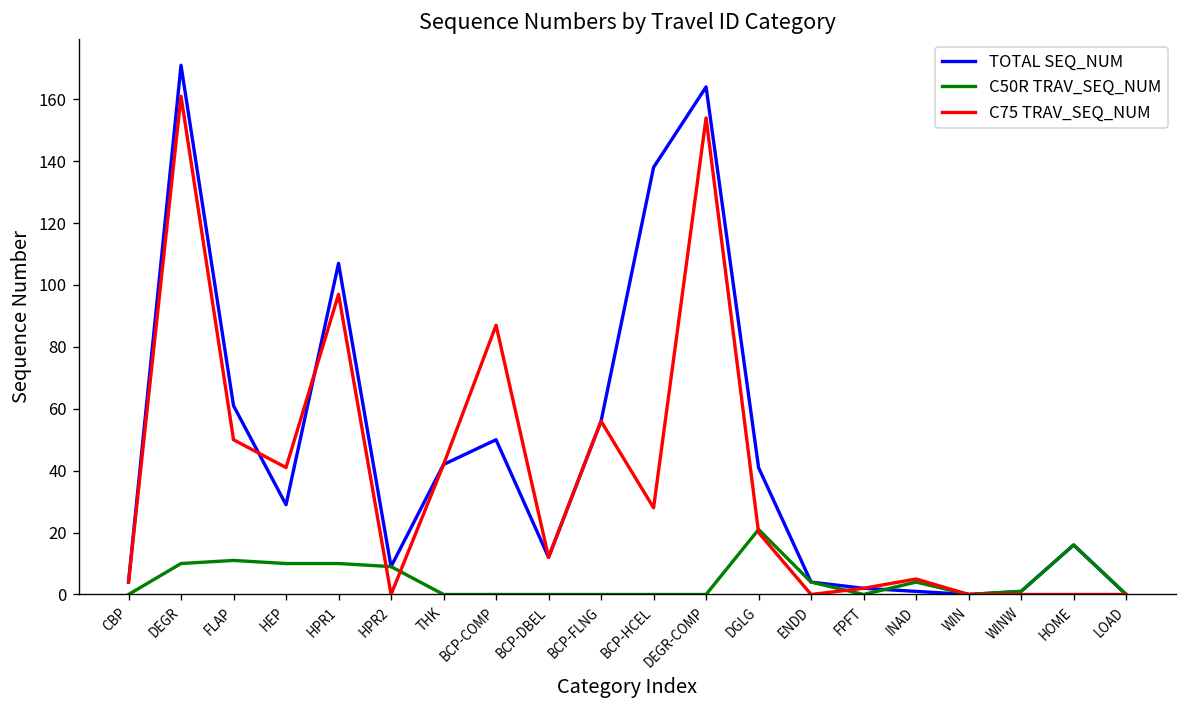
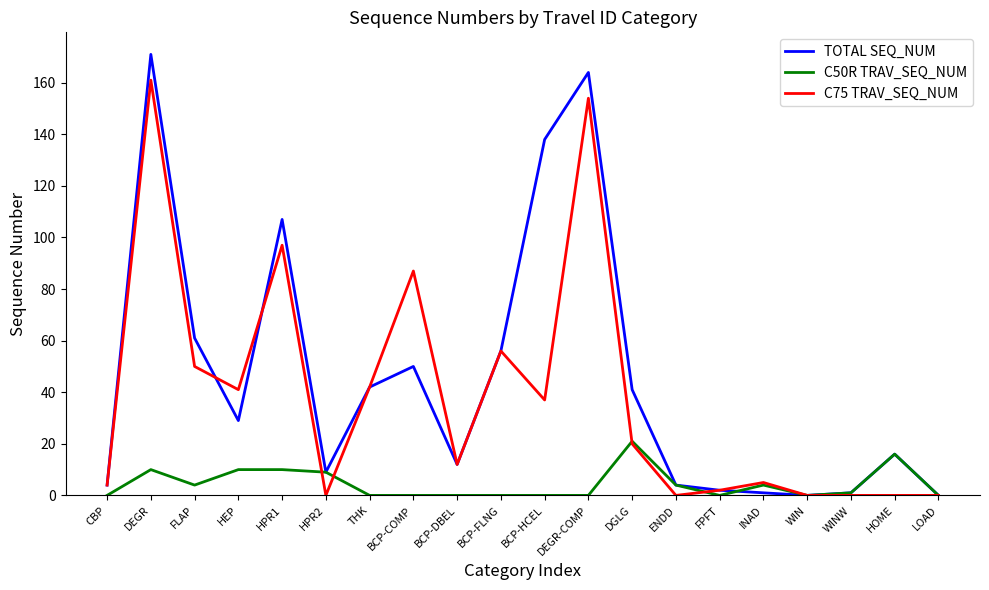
C50R TRAV_SEQ_NUM, FLAP: 11 -> 4
C75 TRAV_SEQ_NUM, BCP-HCEL: 28 -> 37
